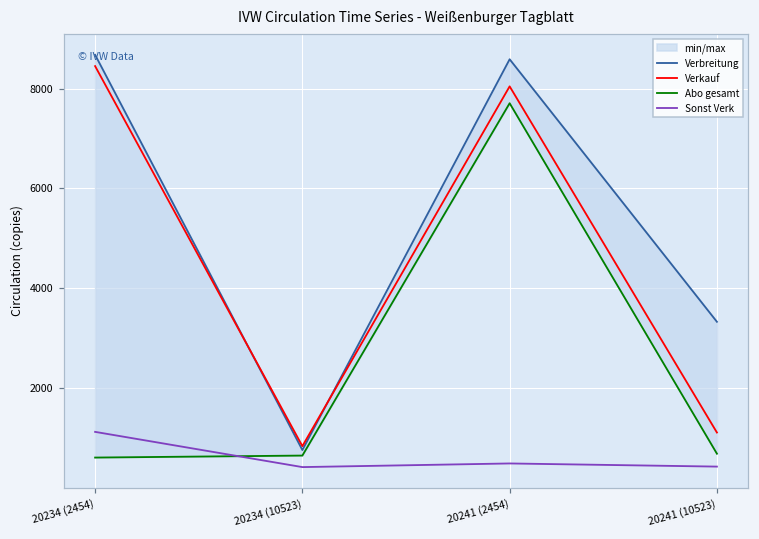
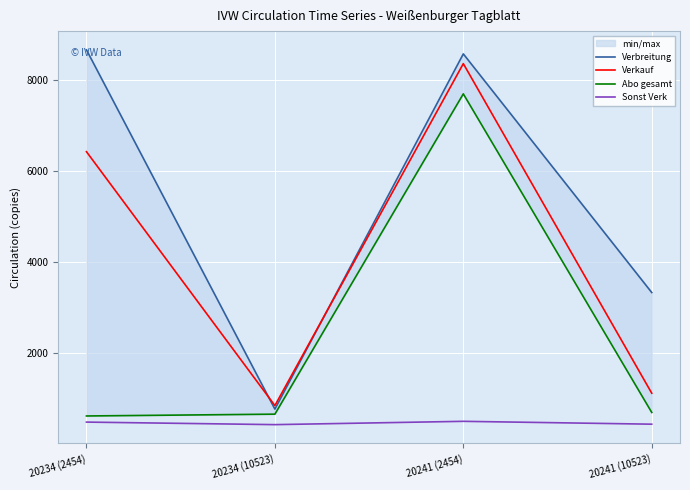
Verkauf, 20234 (2454): 8400 -> 6400
Sonst Verk, 20234 (2454): 1100 -> 500
Verkauf, 20241 (2454): 8000 -> 8400
